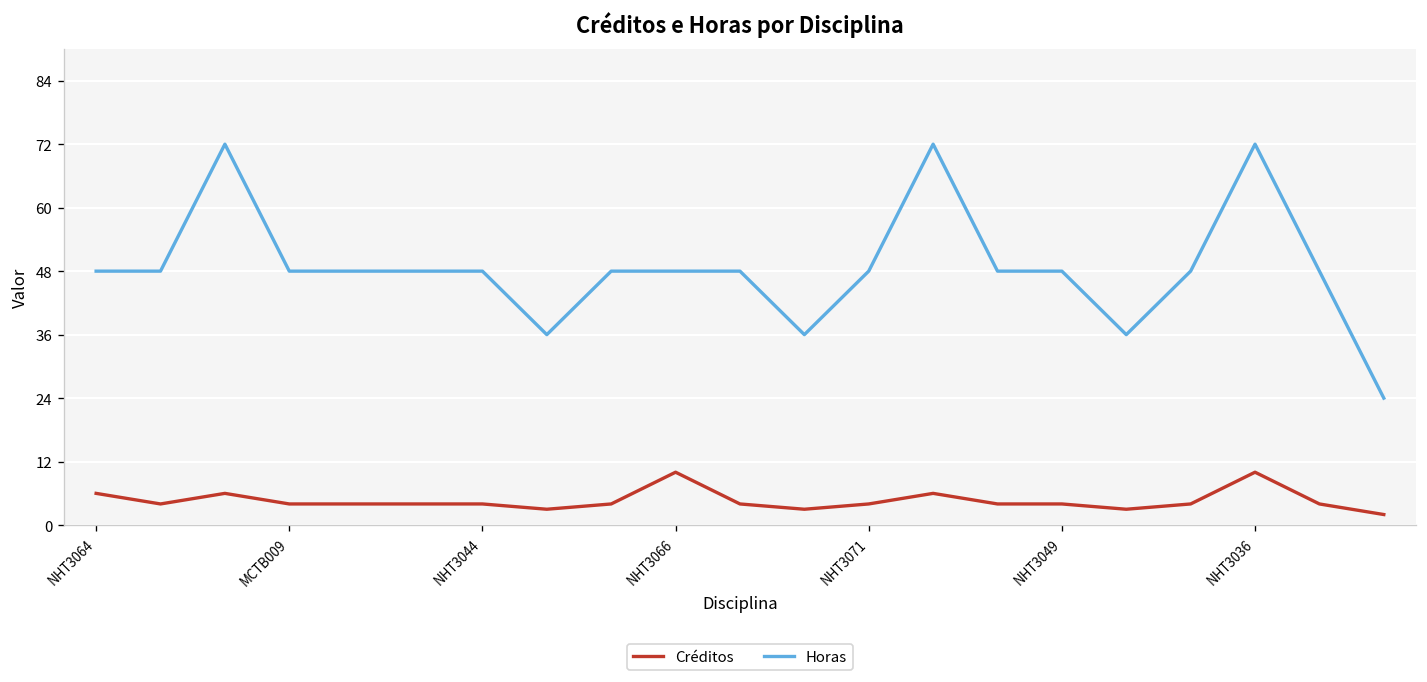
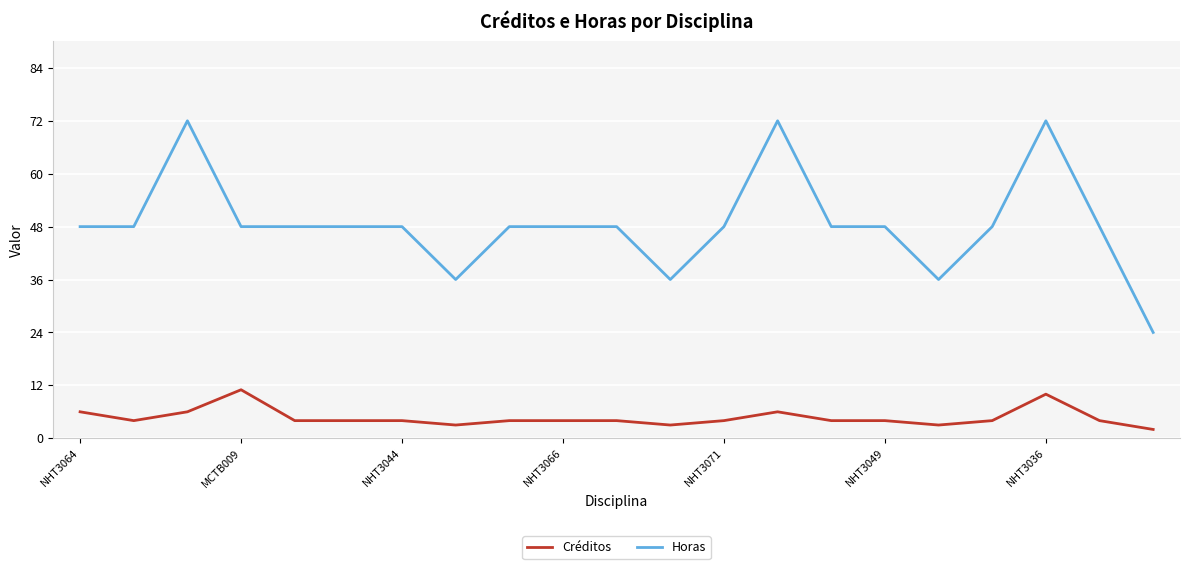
Créditos, MCTB009: 4 -> 11
Créditos, NHT3066: 10 -> 4
